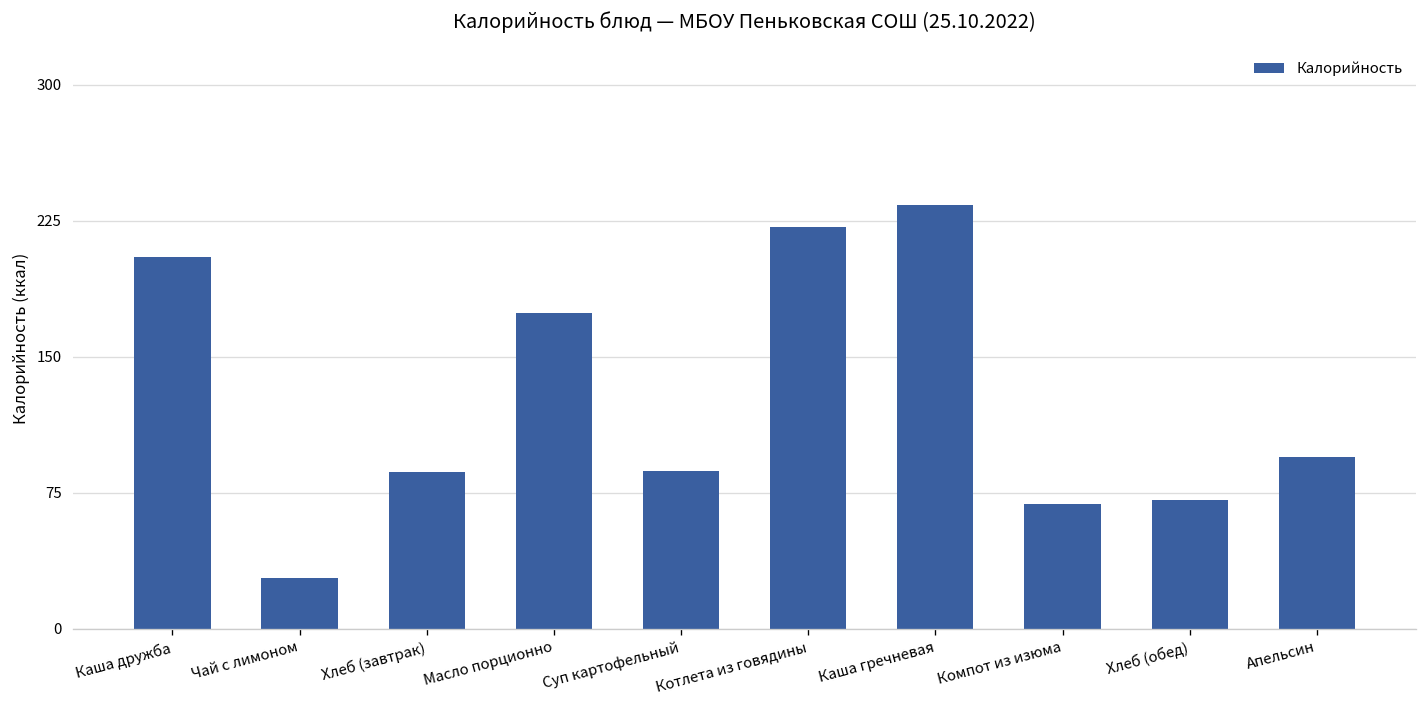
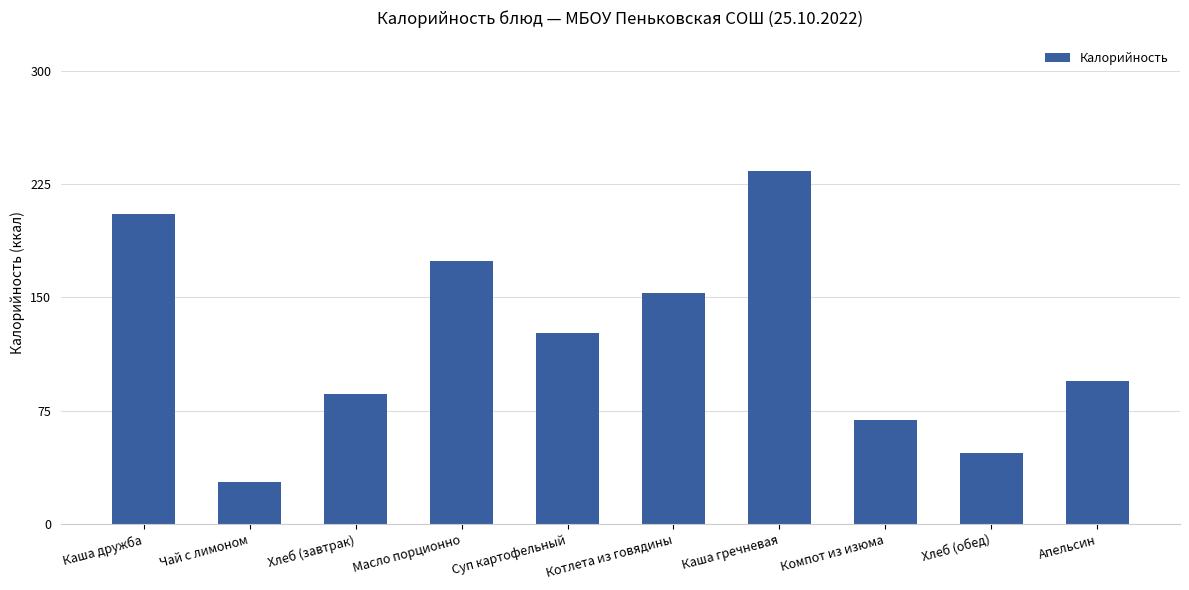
Суп картофельный: 87 -> 126
Котлета из говядины: 221 -> 153
Хлеб (обед): 71 -> 47
